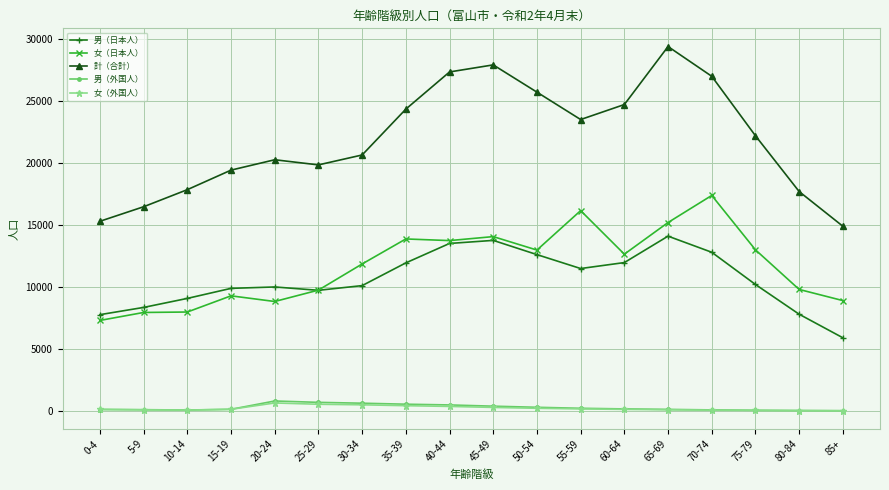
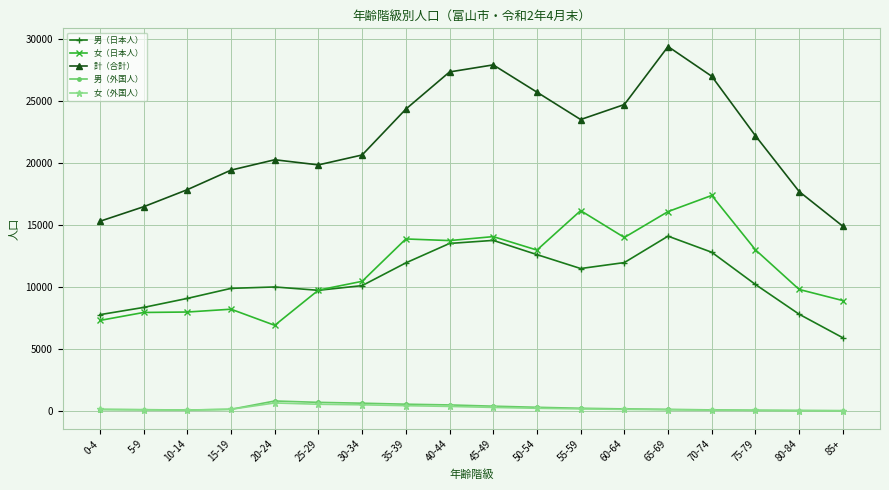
女（日本人）, 15-19: 9300 -> 8200
女（日本人）, 20-24: 8800 -> 6900
女（日本人）, 30-34: 11900 -> 10500
女（日本人）, 60-64: 12600 -> 14000
女（日本人）, 65-69: 15200 -> 16100
